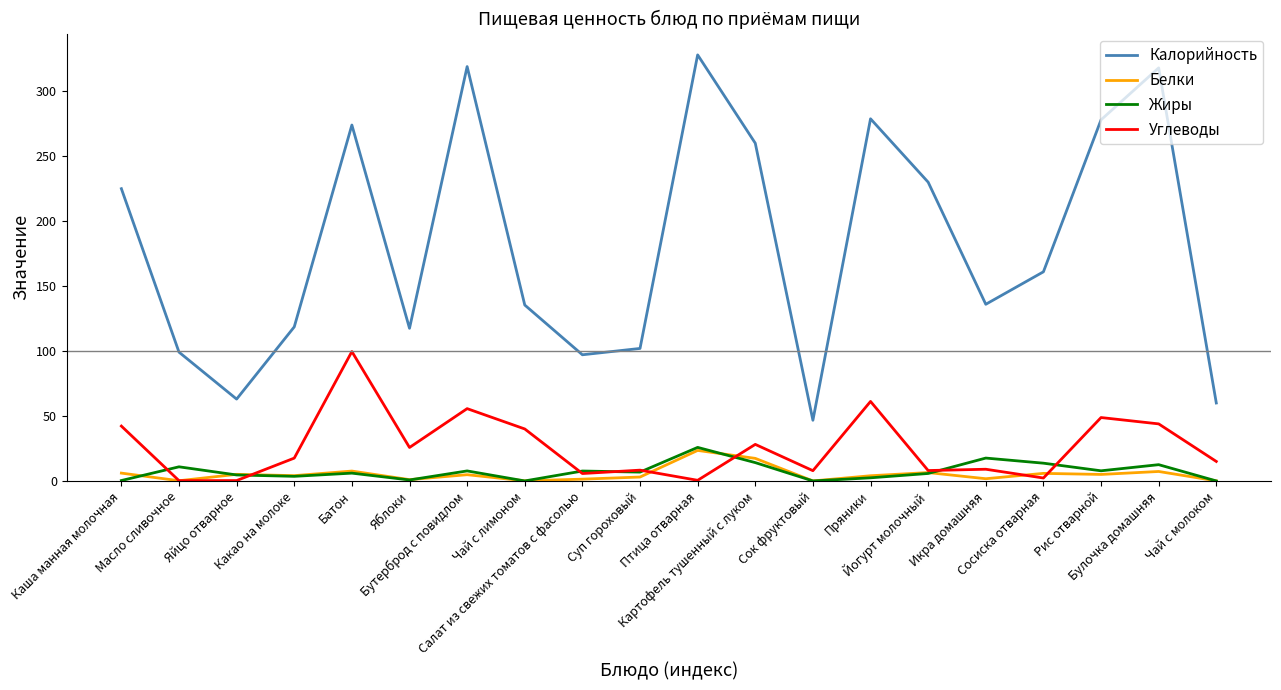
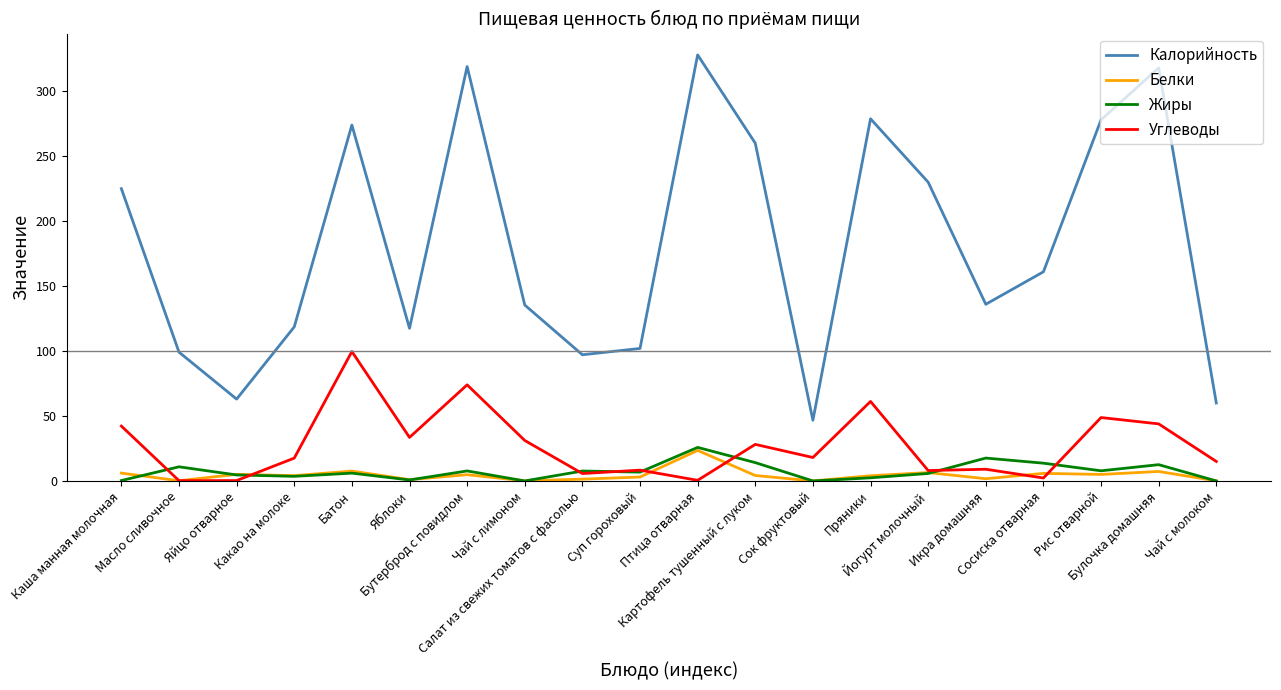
Углеводы, Яблоки: 26 -> 34
Углеводы, Бутерброд с повидлом: 56 -> 74
Углеводы, Чай с лимоном: 40 -> 31
Белки, Картофель тушенный с луком: 17 -> 4
Углеводы, Сок фруктовый: 8 -> 18
